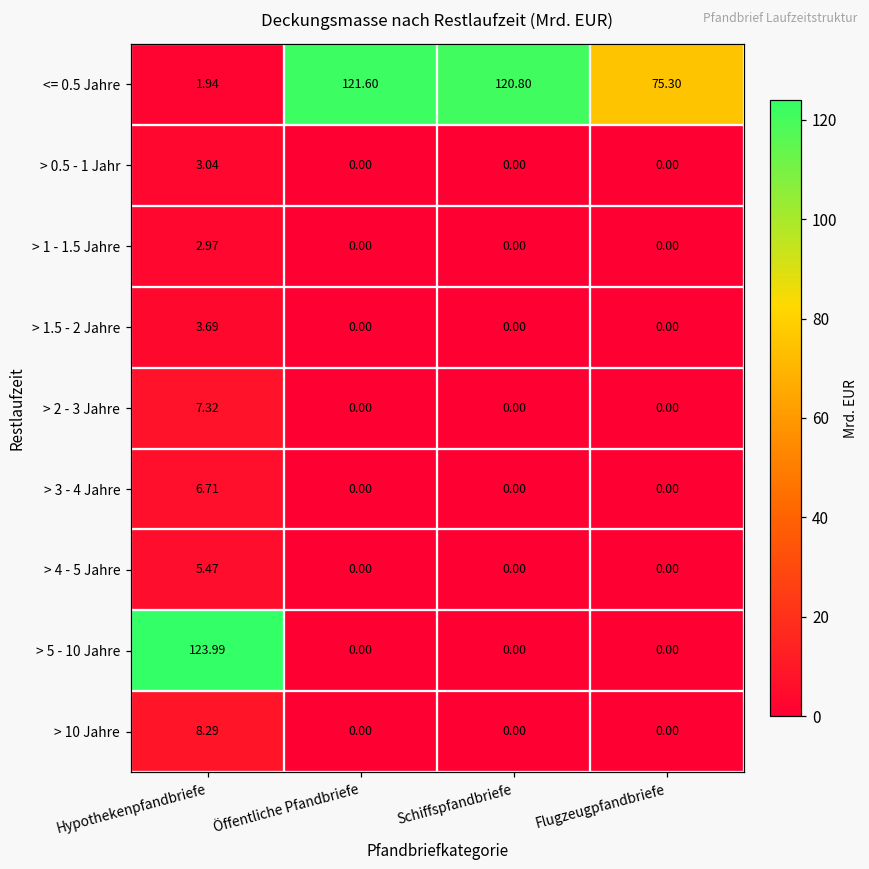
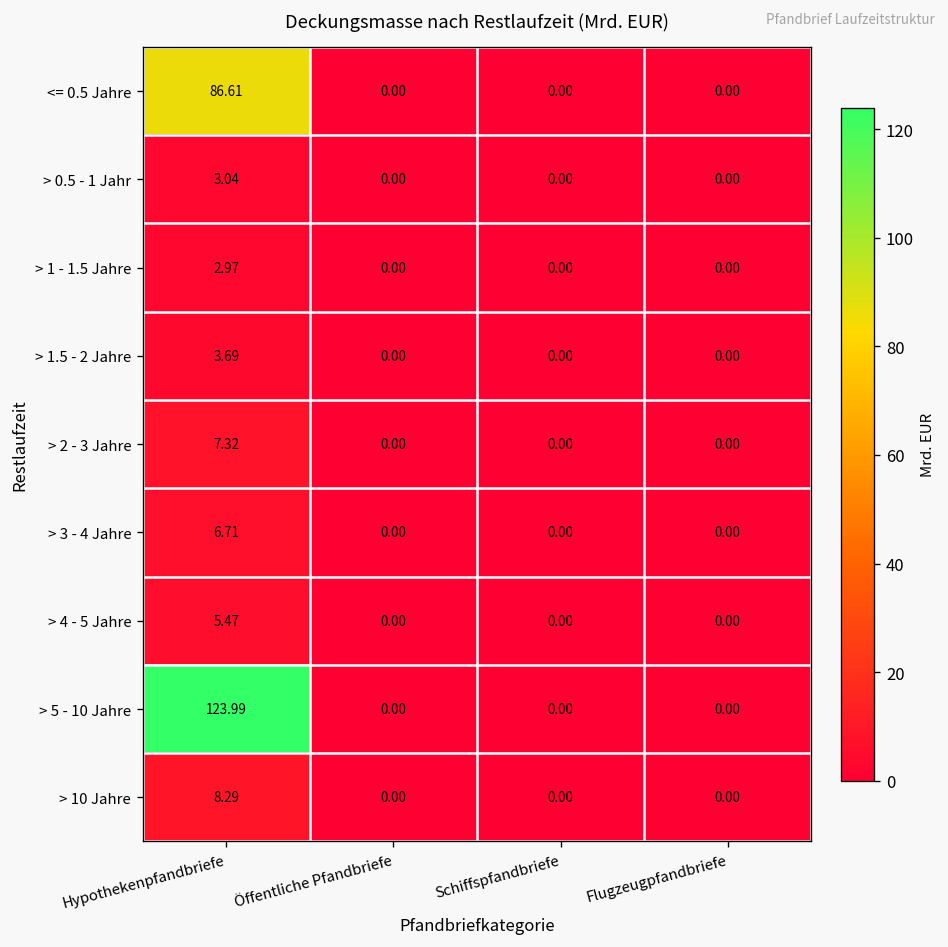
<= 0.5 Jahre, Hypothekenpfandbriefe: 1.94 -> 86.61
<= 0.5 Jahre, Öffentliche Pfandbriefe: 121.60 -> 0.00
<= 0.5 Jahre, Schiffspfandbriefe: 120.80 -> 0.00
<= 0.5 Jahre, Flugzeugpfandbriefe: 75.30 -> 0.00
